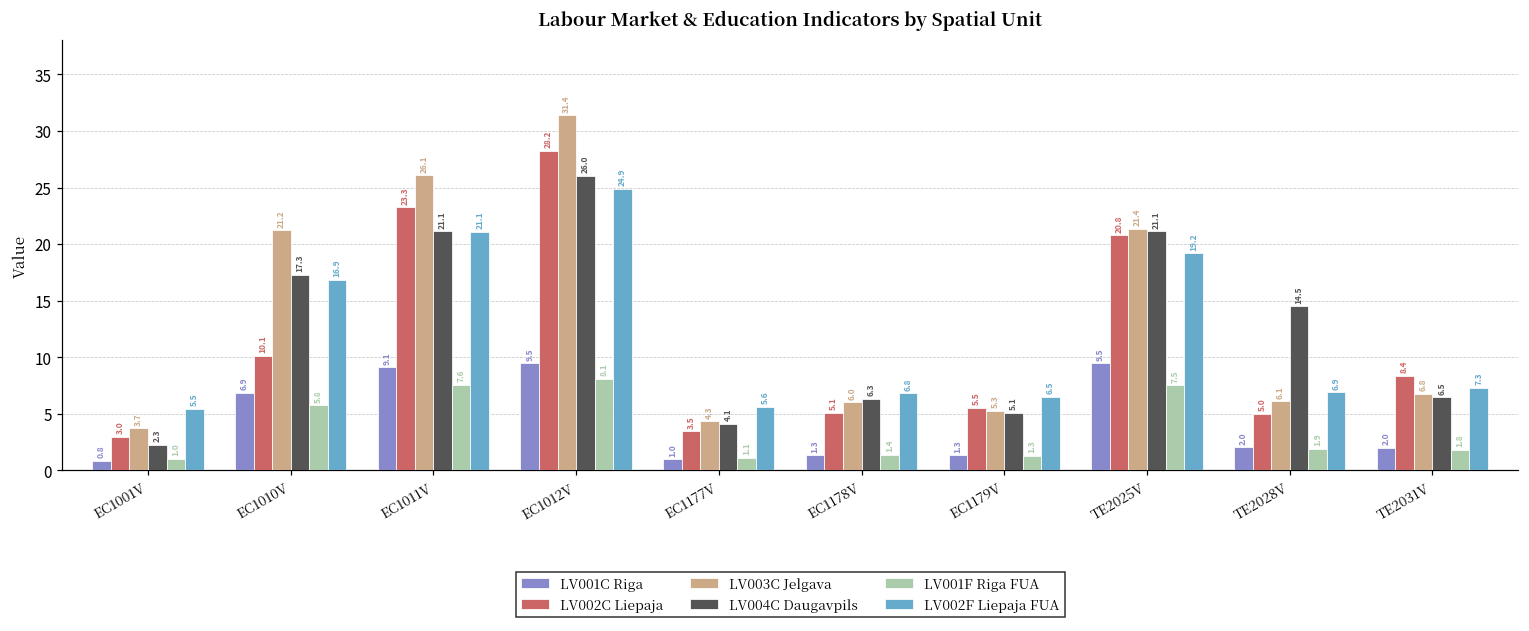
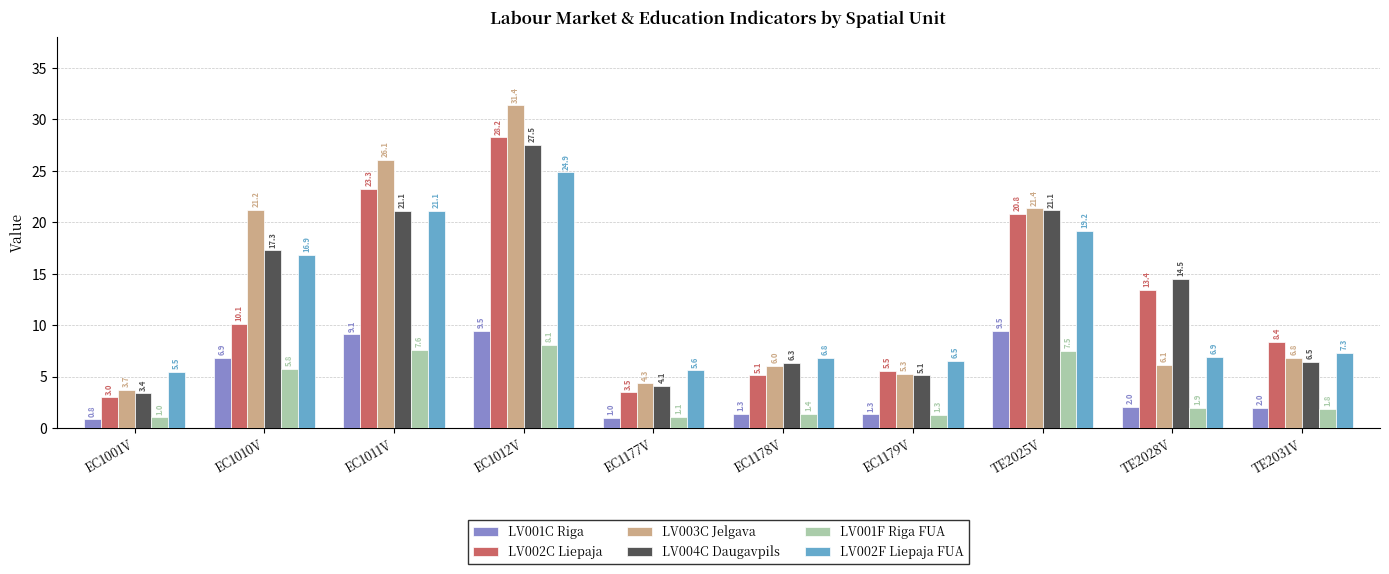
LV004C Daugavpils, EC1001V: 2.3 -> 3.4
LV004C Daugavpils, EC1012V: 26.0 -> 27.5
LV002C Liepaja, TE2028V: 5.0 -> 13.4
